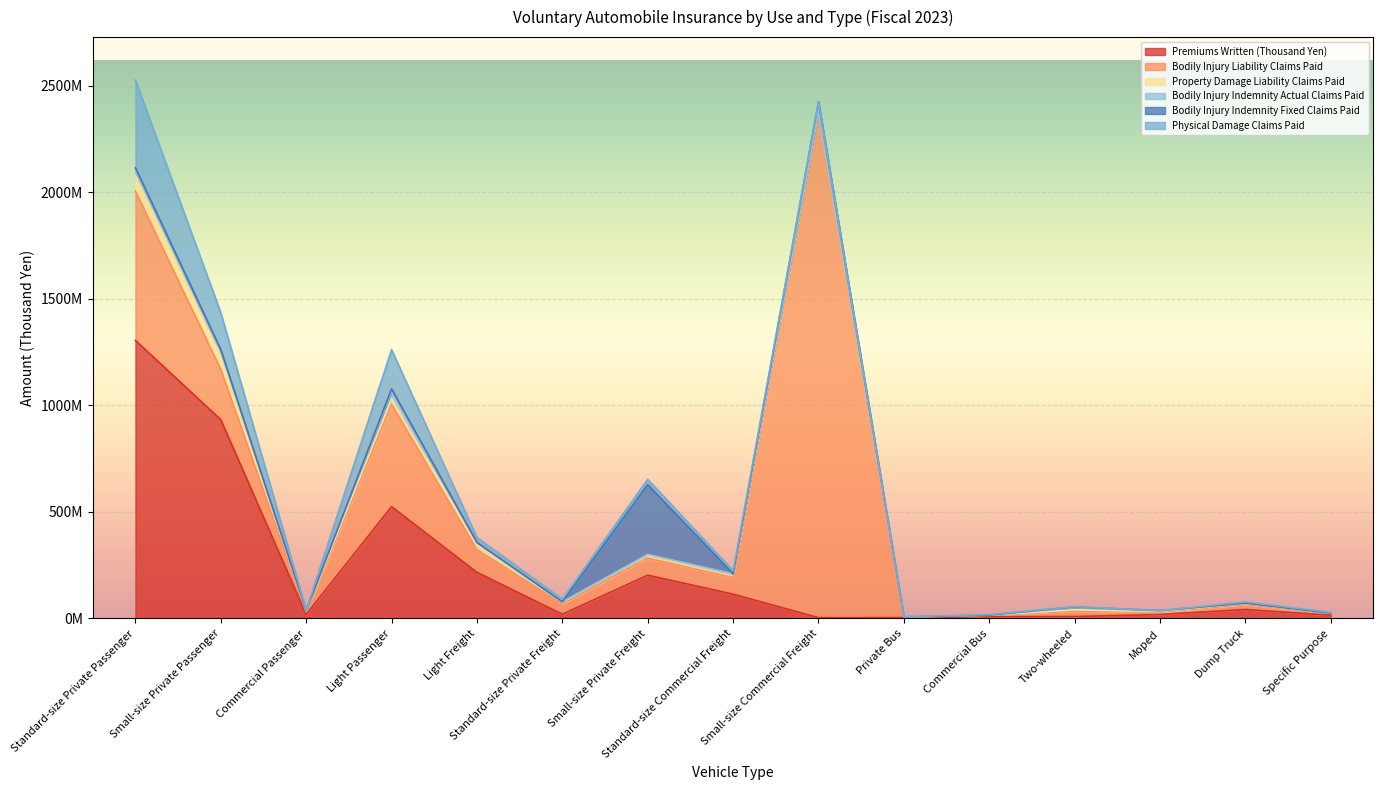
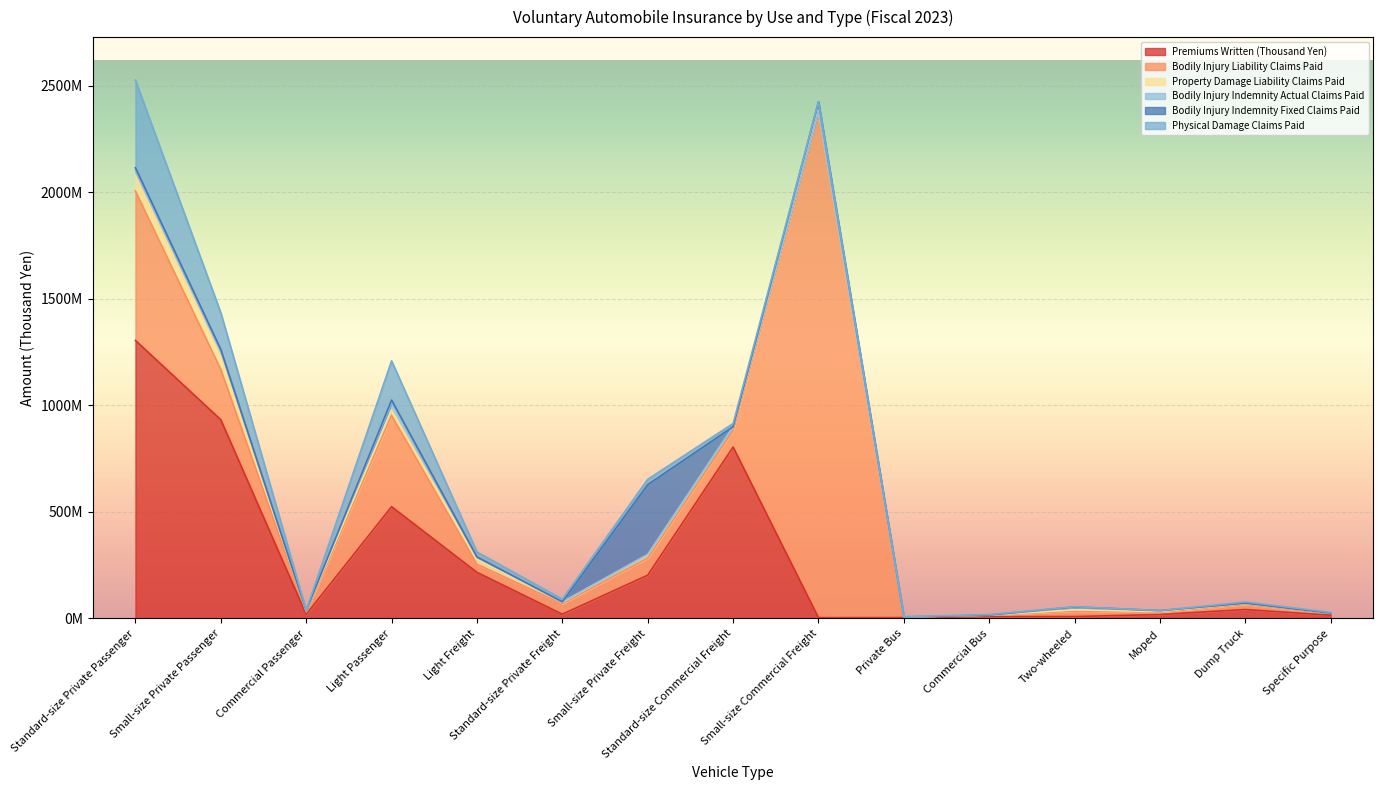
Bodily Injury Liability Claims Paid, Light Passenger: 480000000 -> 430000000
Bodily Injury Liability Claims Paid, Light Freight: 110000000 -> 40000000
Premiums Written (Thousand Yen), Standard-size Commercial Freight: 110000000 -> 800000000
